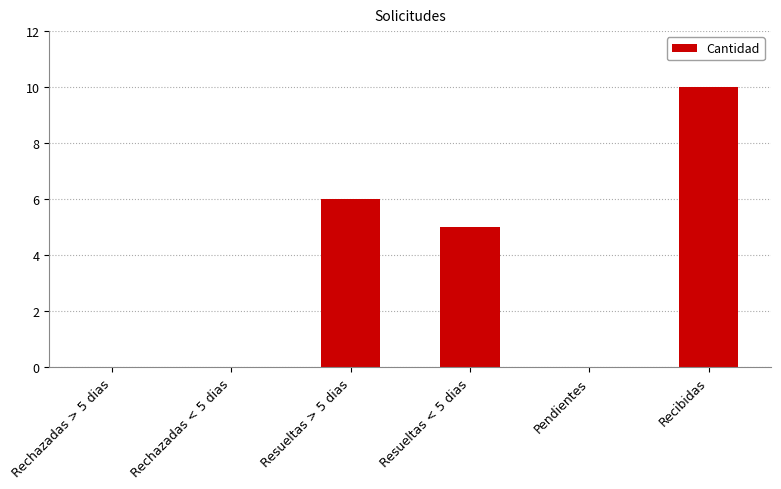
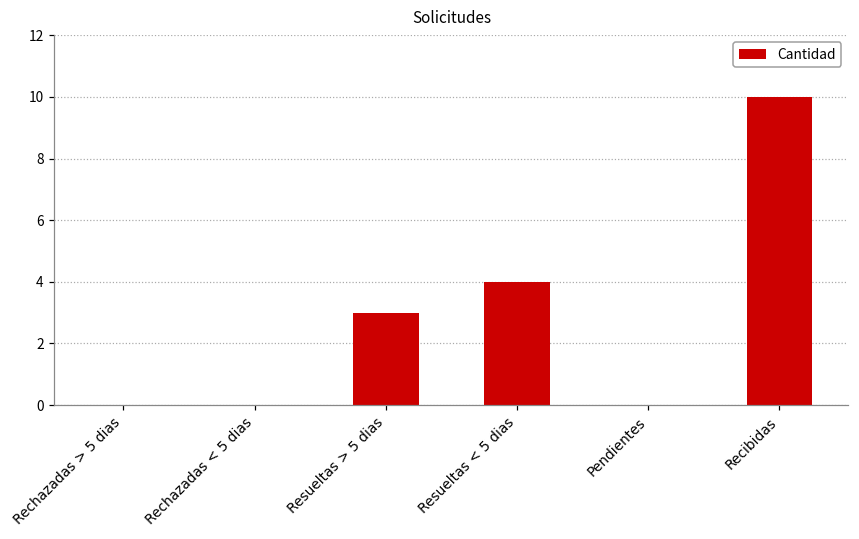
Resueltas > 5 dias: 6 -> 3
Resueltas < 5 dias: 5 -> 4
